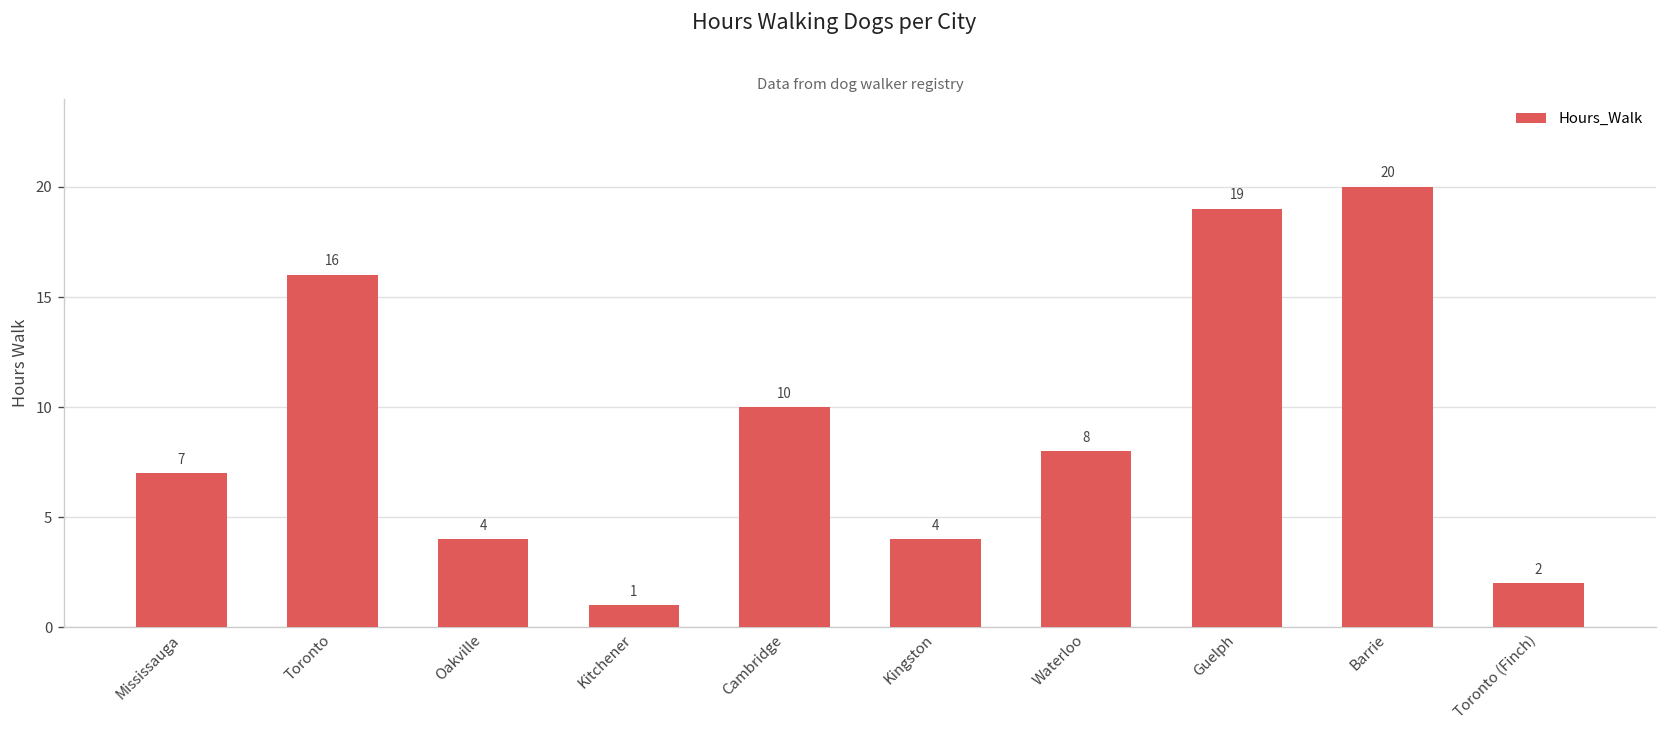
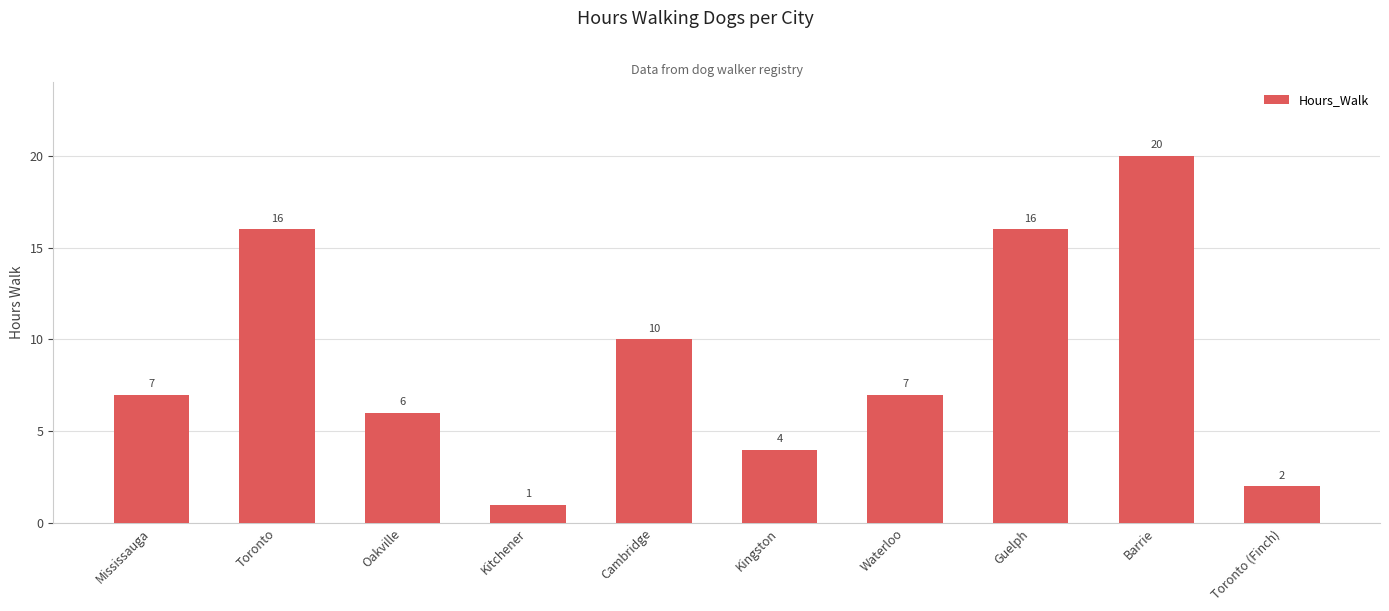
Oakville: 4 -> 6
Waterloo: 8 -> 7
Guelph: 19 -> 16
